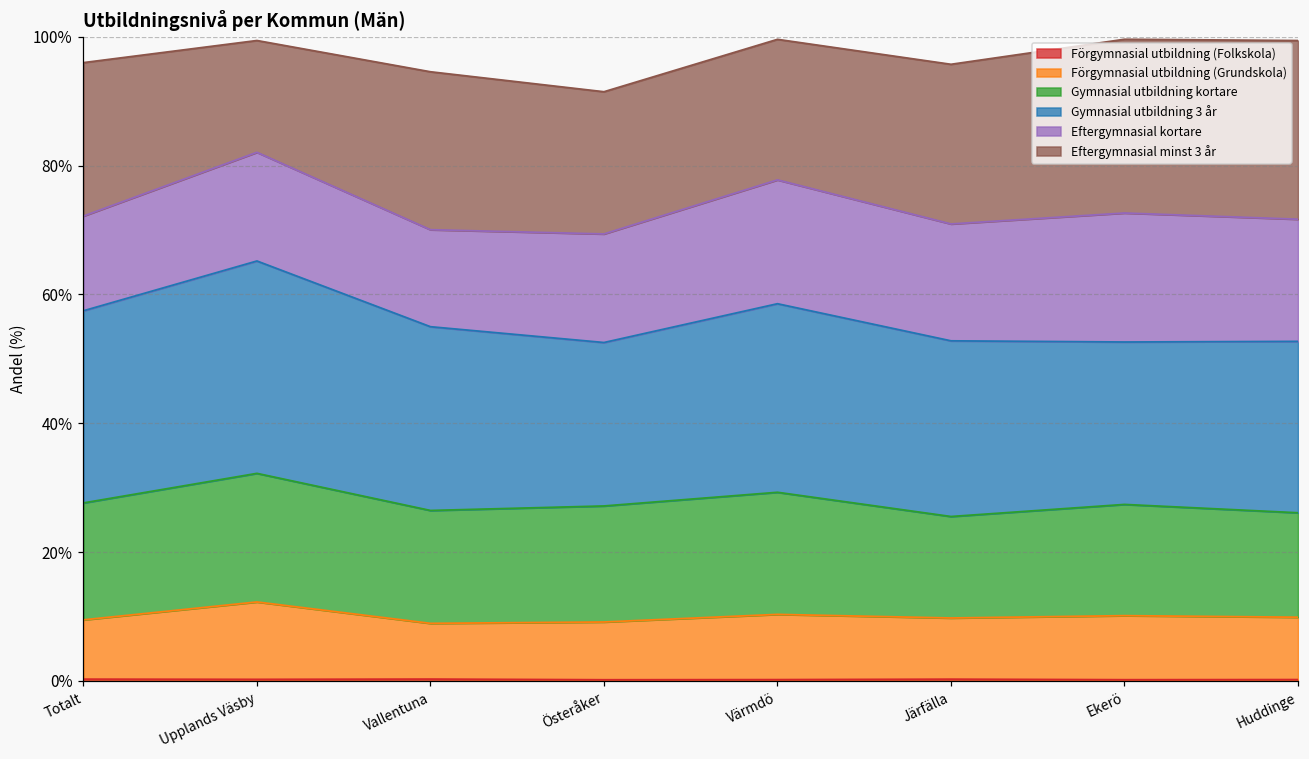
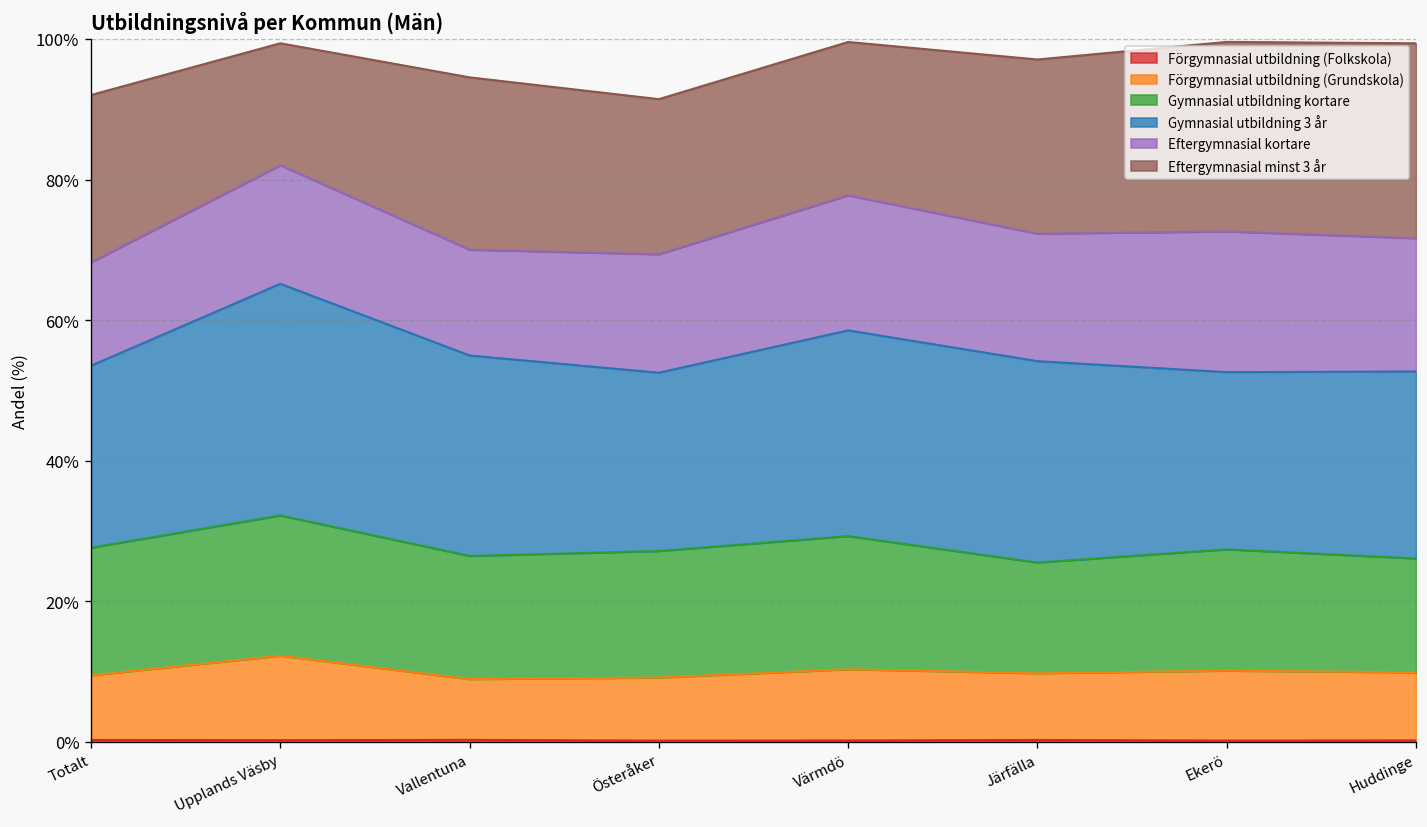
Gymnasial utbildning 3 år, Totalt: 30% -> 26%
Gymnasial utbildning 3 år, Järfälla: 27% -> 29%
